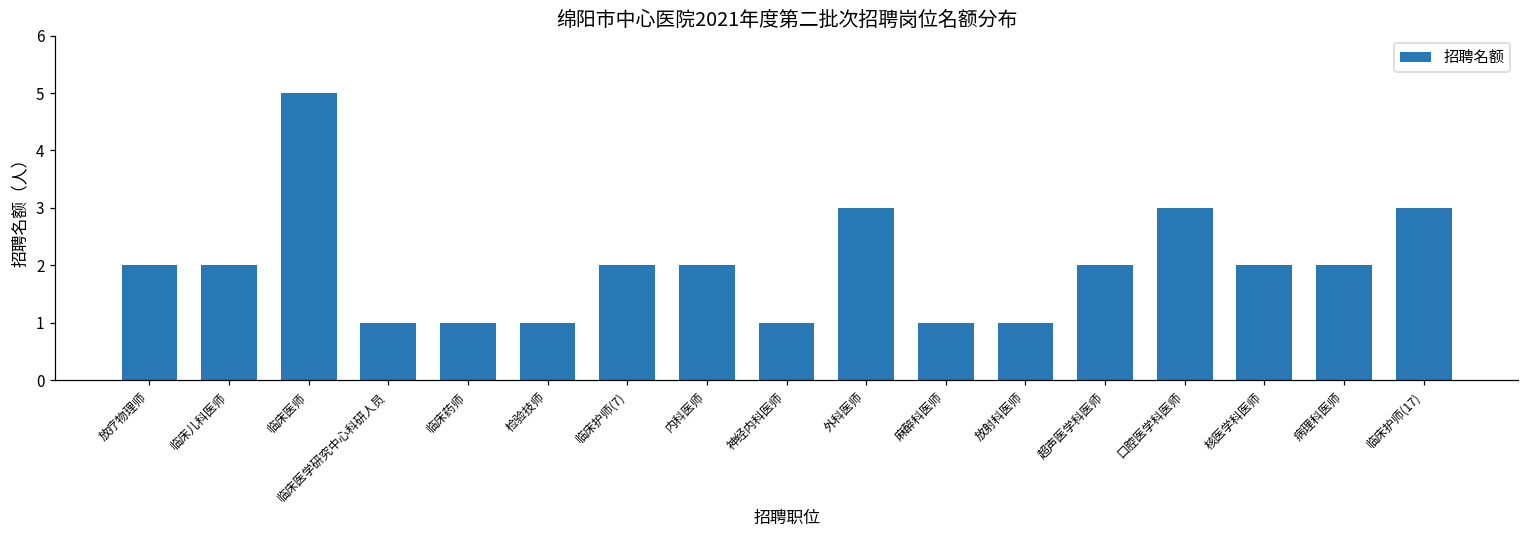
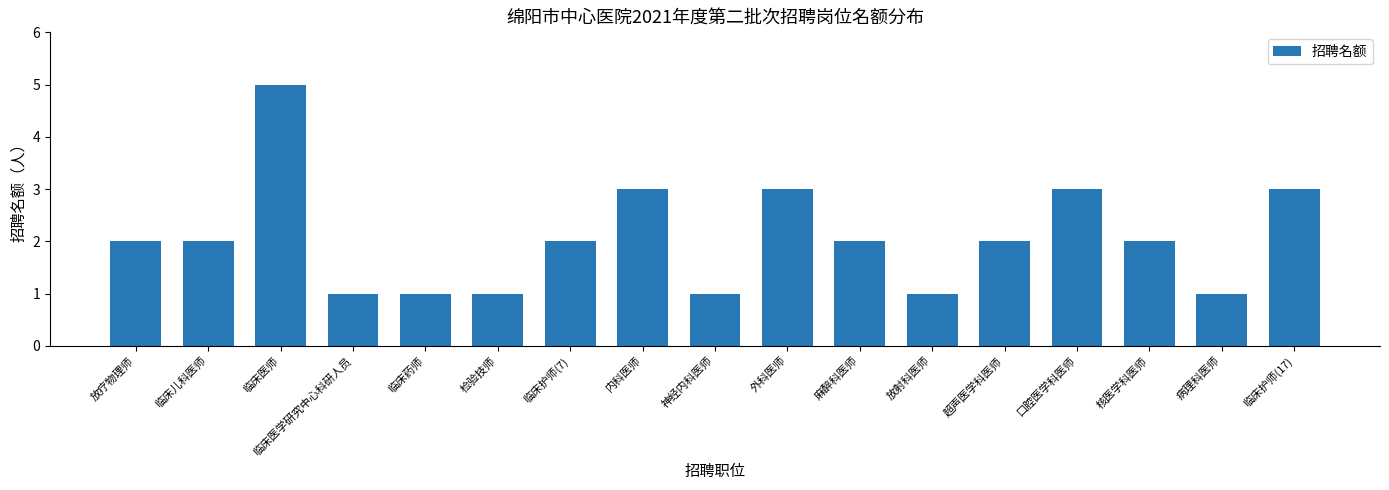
内科医师: 2 -> 3
麻醉科医师: 1 -> 2
病理科医师: 2 -> 1
